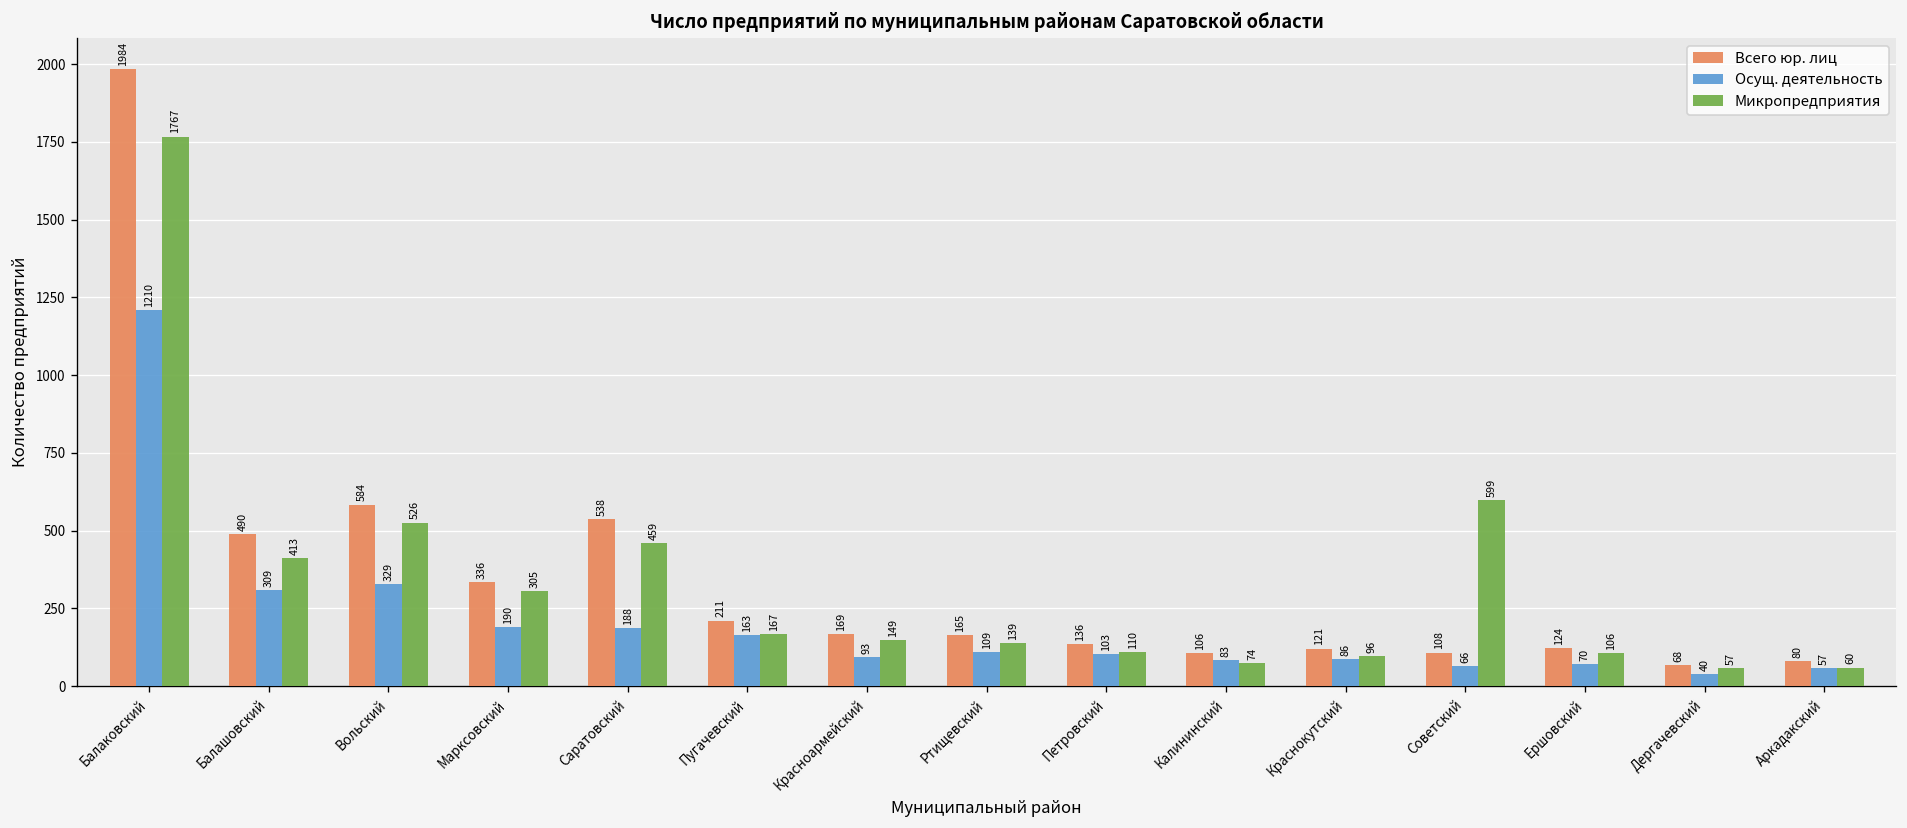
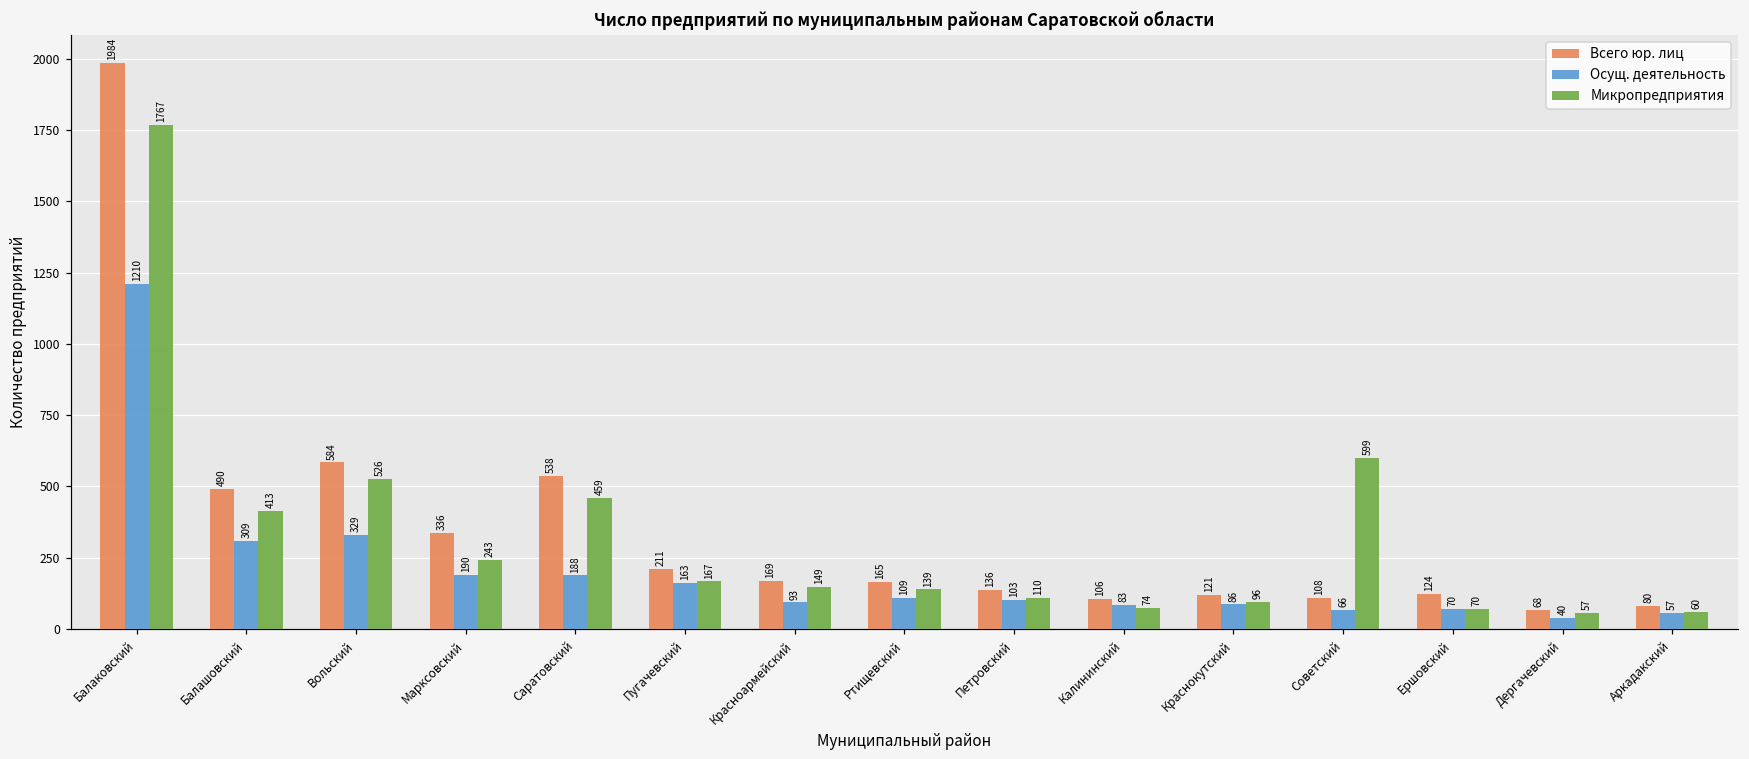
Микропредприятия, Марксовский: 305 -> 243
Микропредприятия, Ершовский: 106 -> 70
